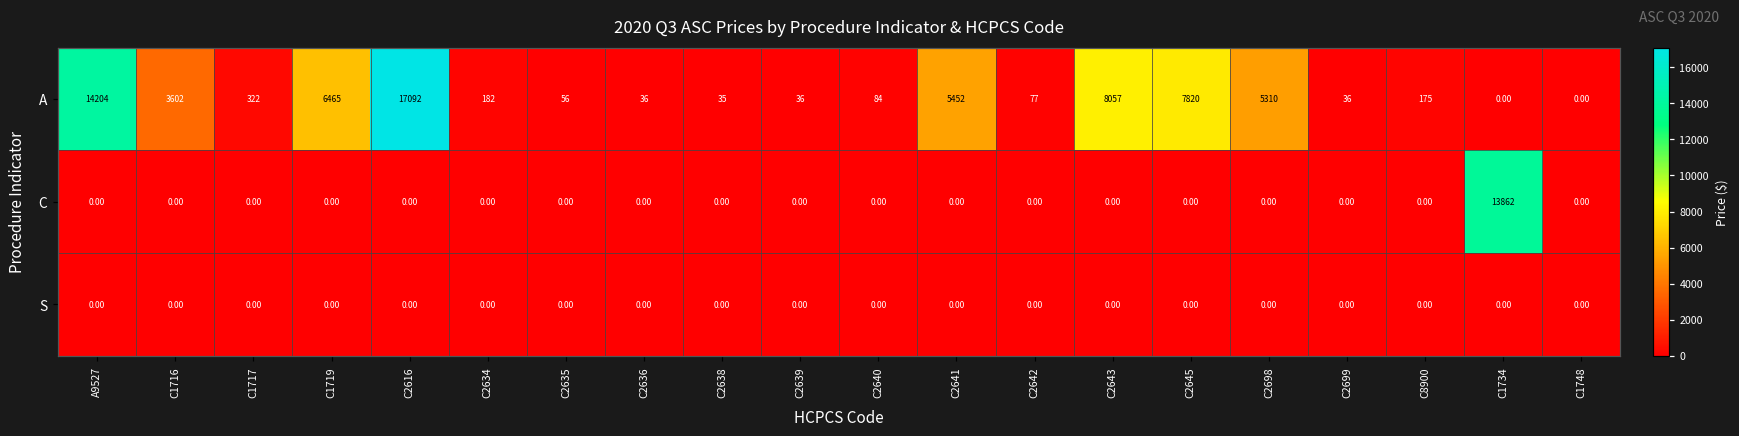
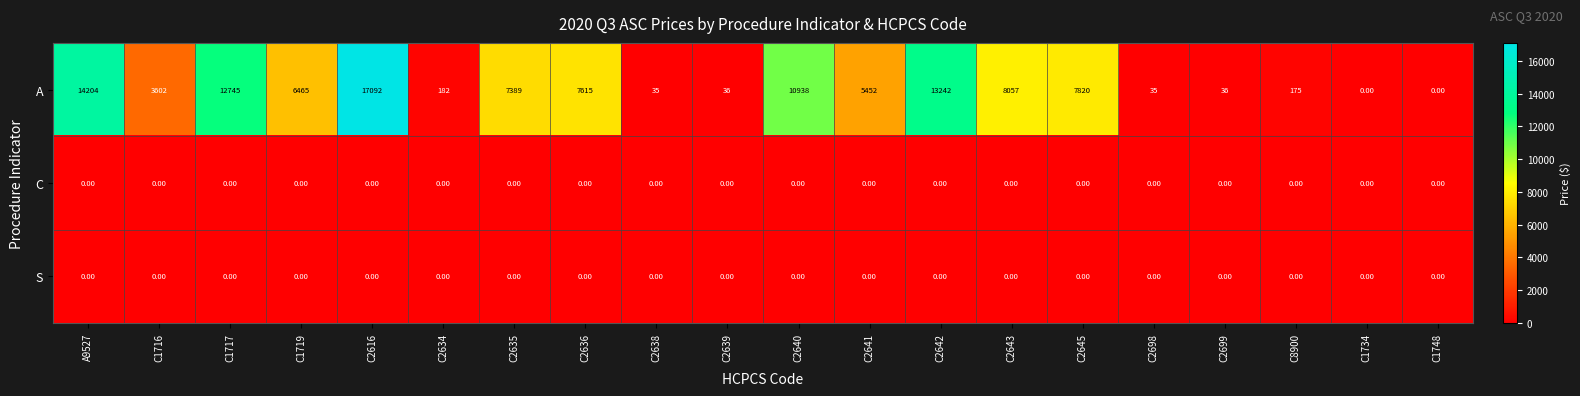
A, C1717: 322 -> 12745
A, C2635: 56 -> 7389
A, C2636: 36 -> 7615
A, C2640: 84 -> 10938
A, C2642: 77 -> 13242
A, C2698: 5310 -> 35
C, C1734: 13862 -> 0.00
